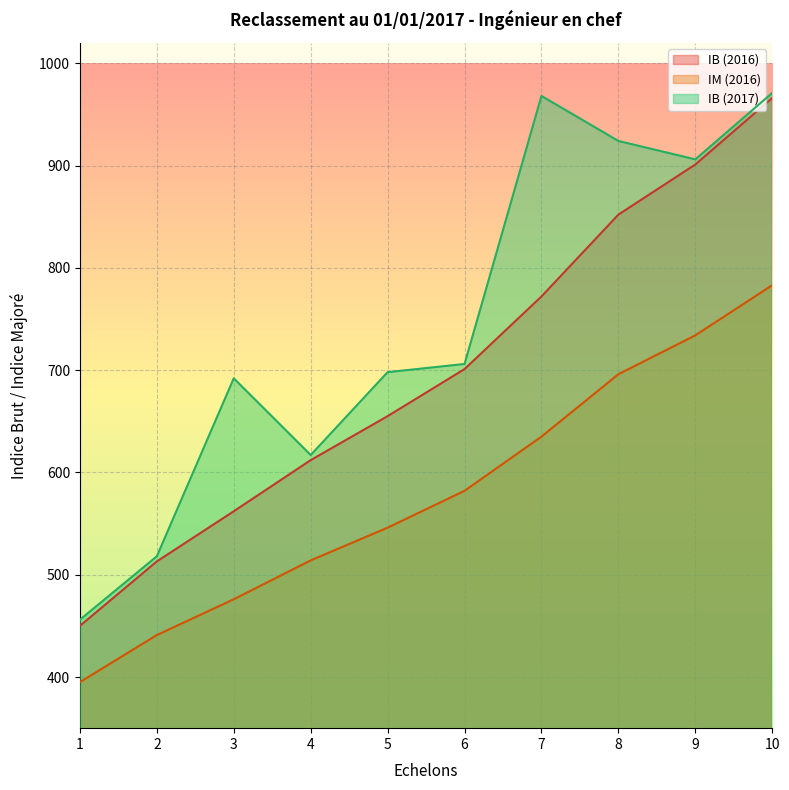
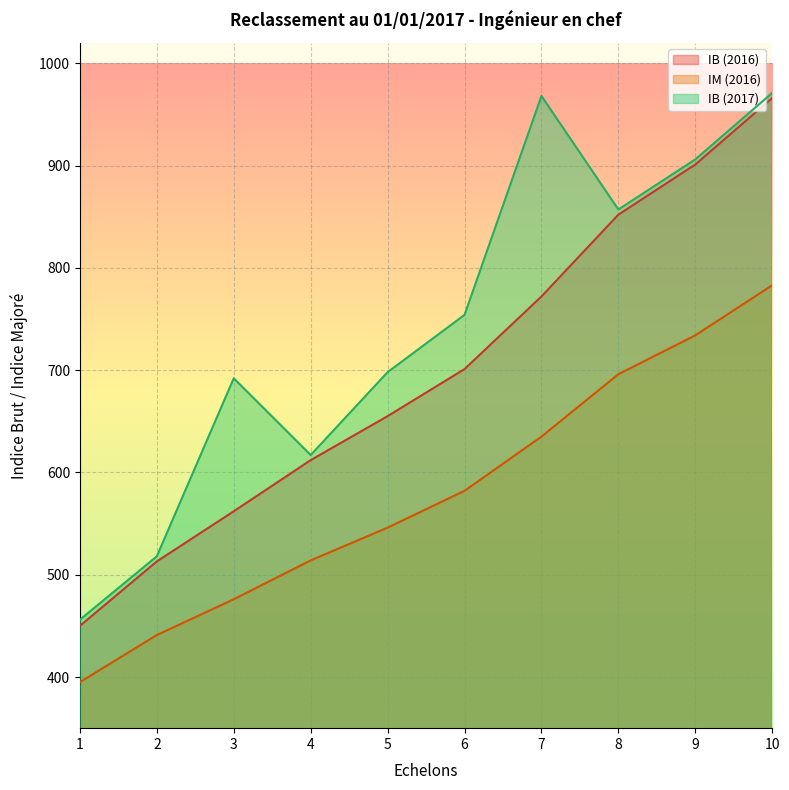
IB (2017), 6: 706 -> 754
IB (2017), 8: 924 -> 857
